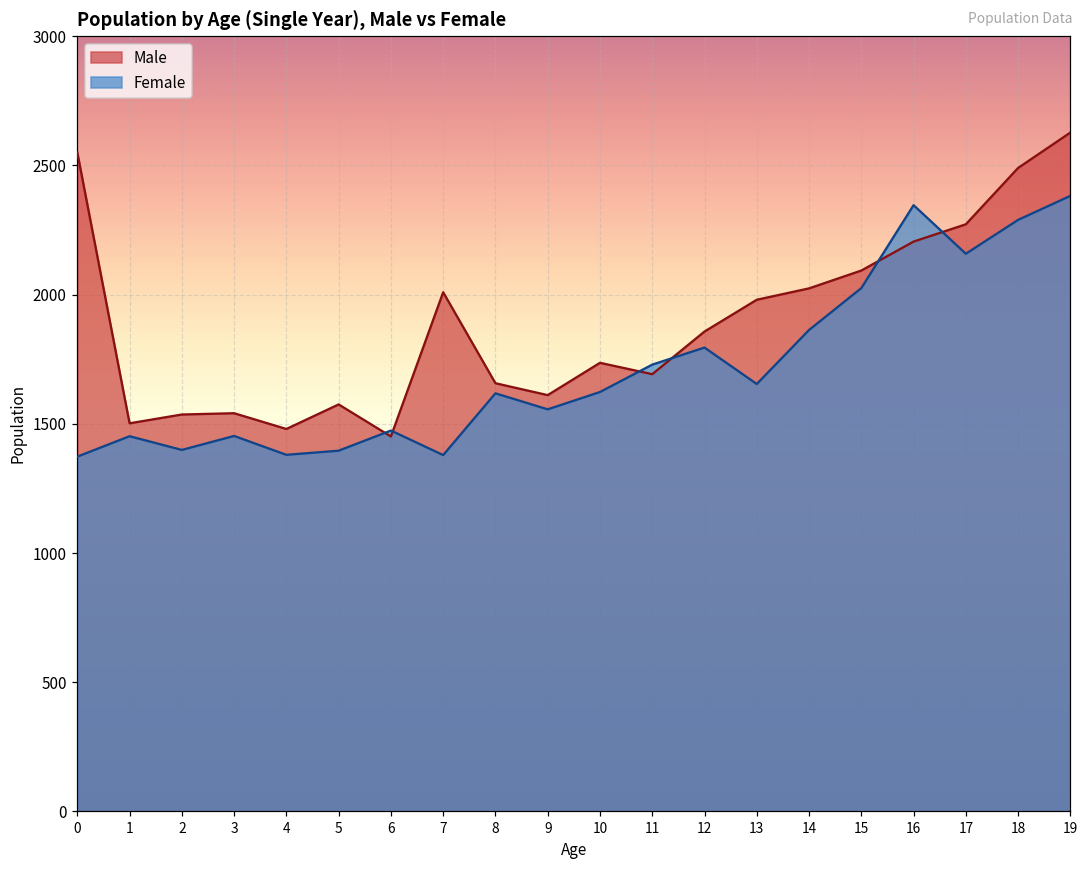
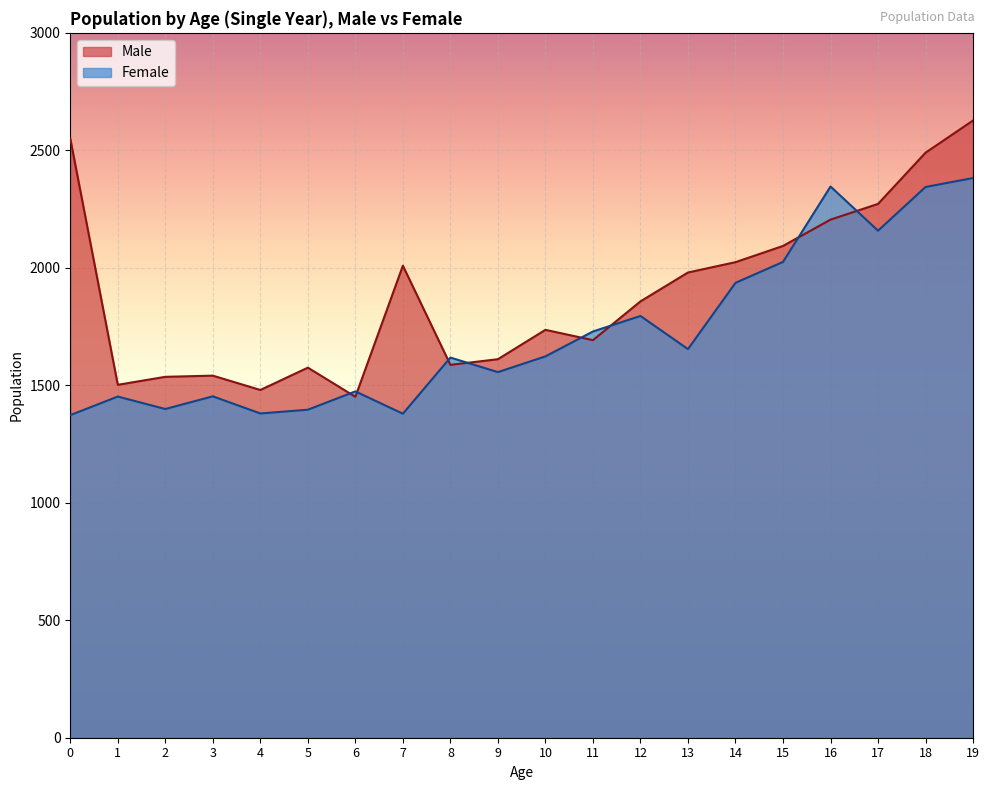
Male, 8: 1660 -> 1590
Female, 14: 1860 -> 1940
Female, 18: 2290 -> 2340
